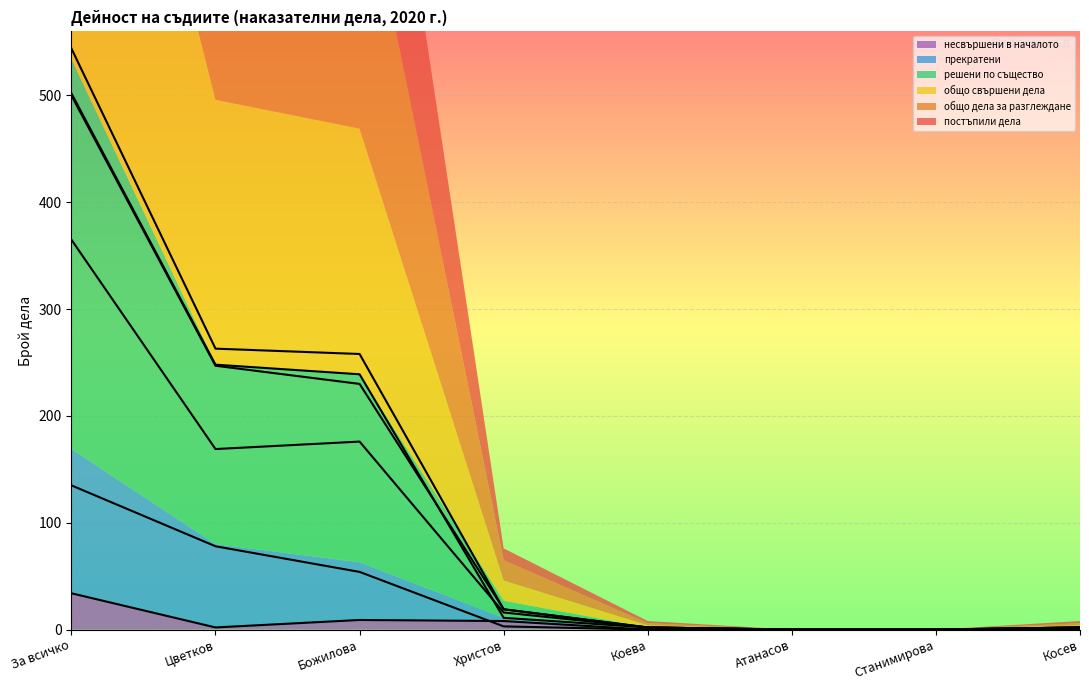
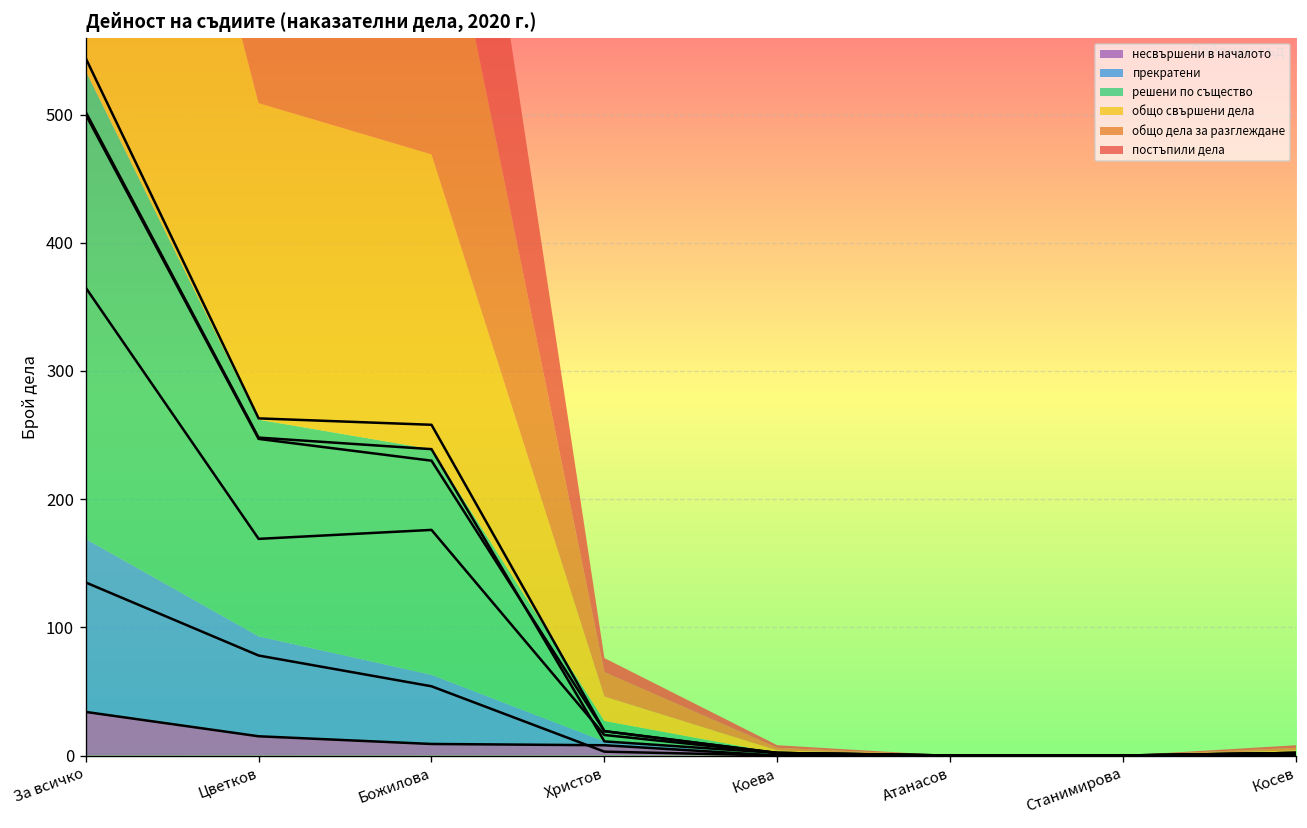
несвършени в началото, Цветков: 2 -> 15
